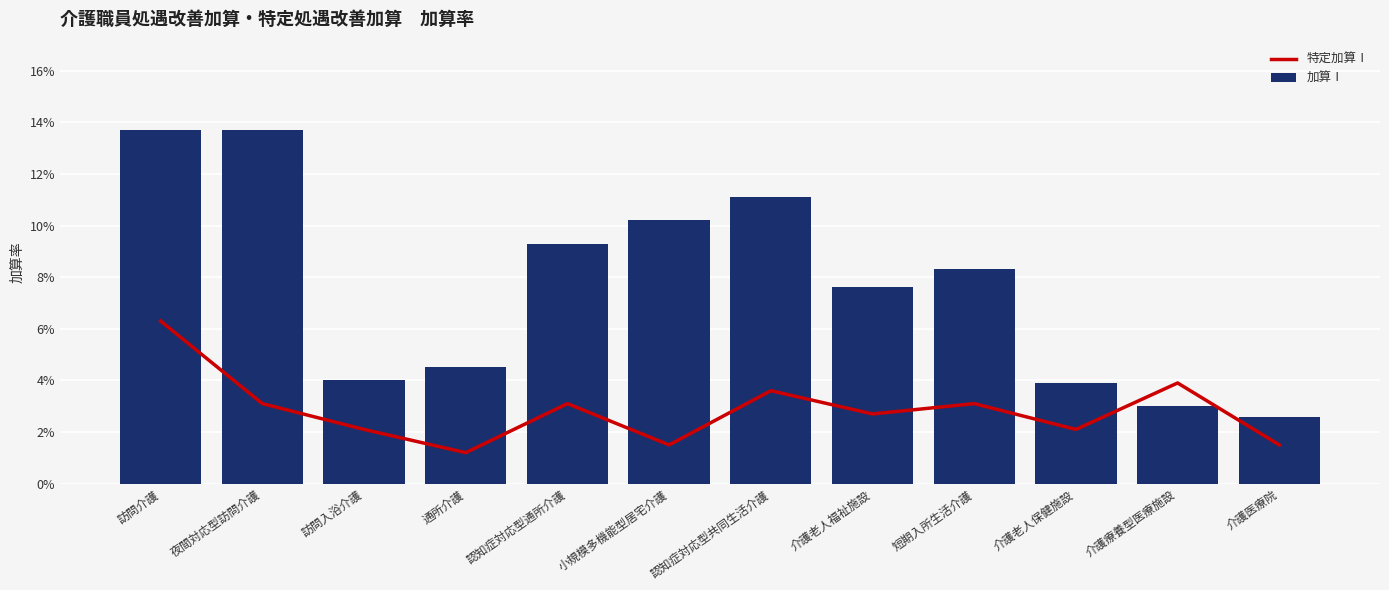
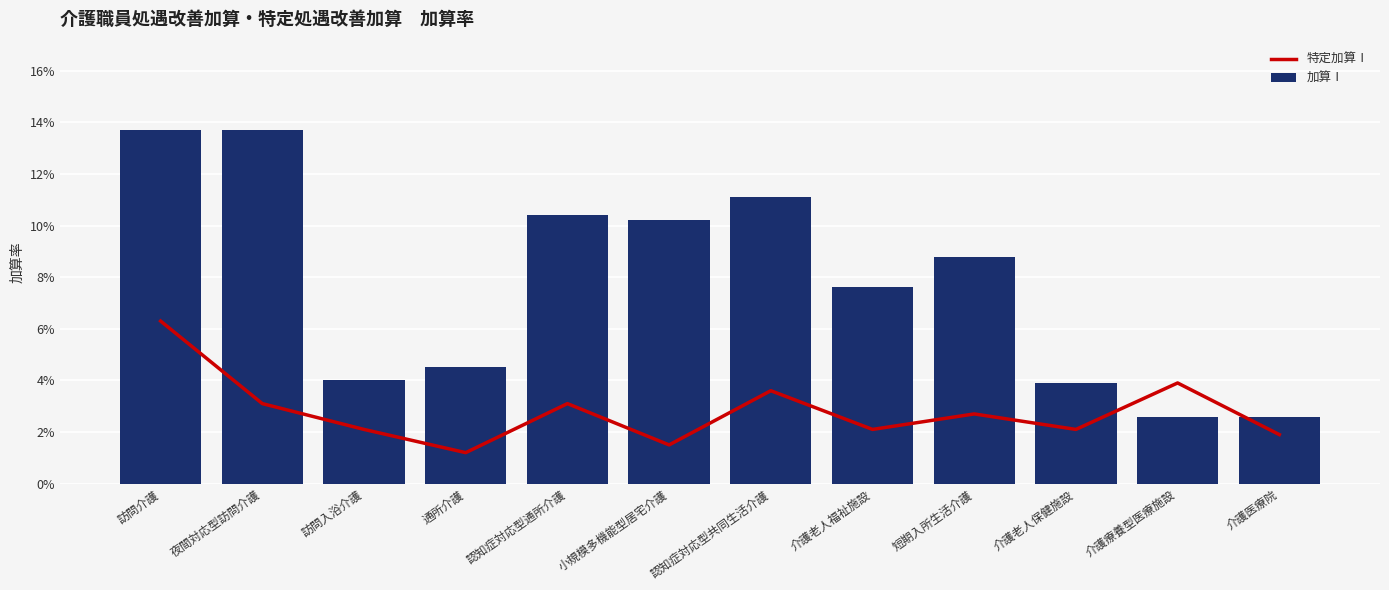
加算Ⅰ, 認知症対応型通所介護: 9.3% -> 10.4%
特定加算Ⅰ, 介護老人福祉施設: 2.7% -> 2.1%
特定加算Ⅰ, 短期入所生活介護: 3.1% -> 2.7%
加算Ⅰ, 短期入所生活介護: 8.3% -> 8.8%
加算Ⅰ, 介護療養型医療施設: 3.0% -> 2.6%
特定加算Ⅰ, 介護医療院: 1.5% -> 1.9%
